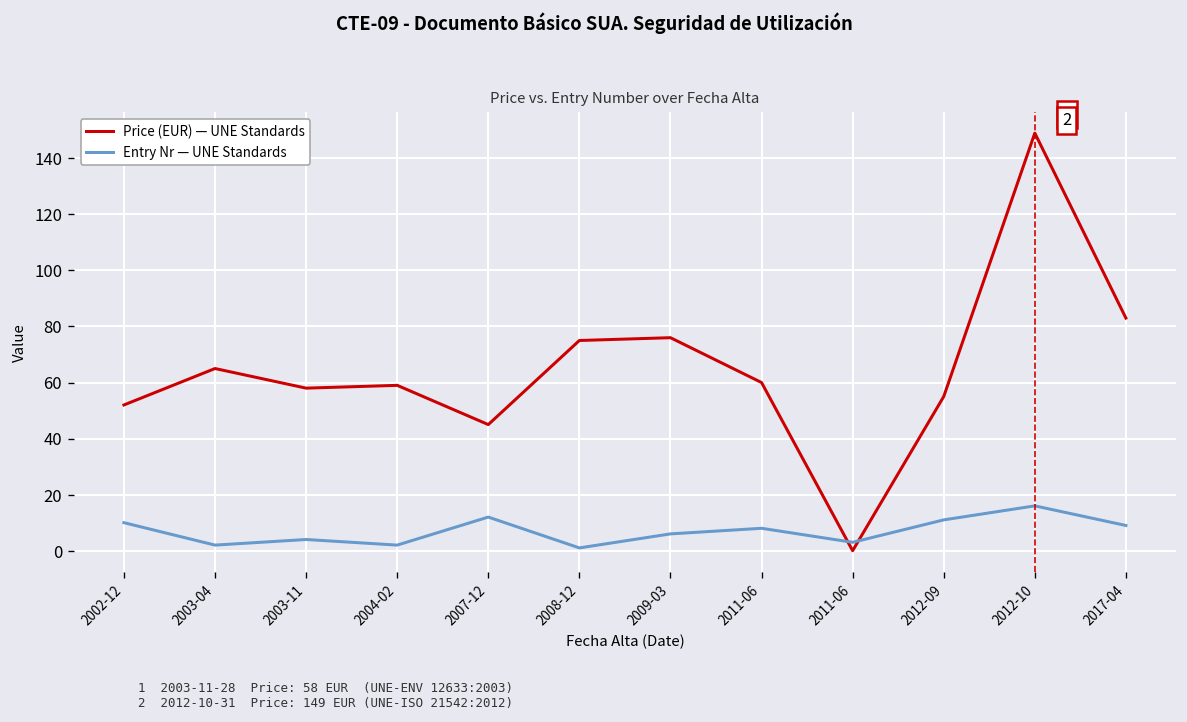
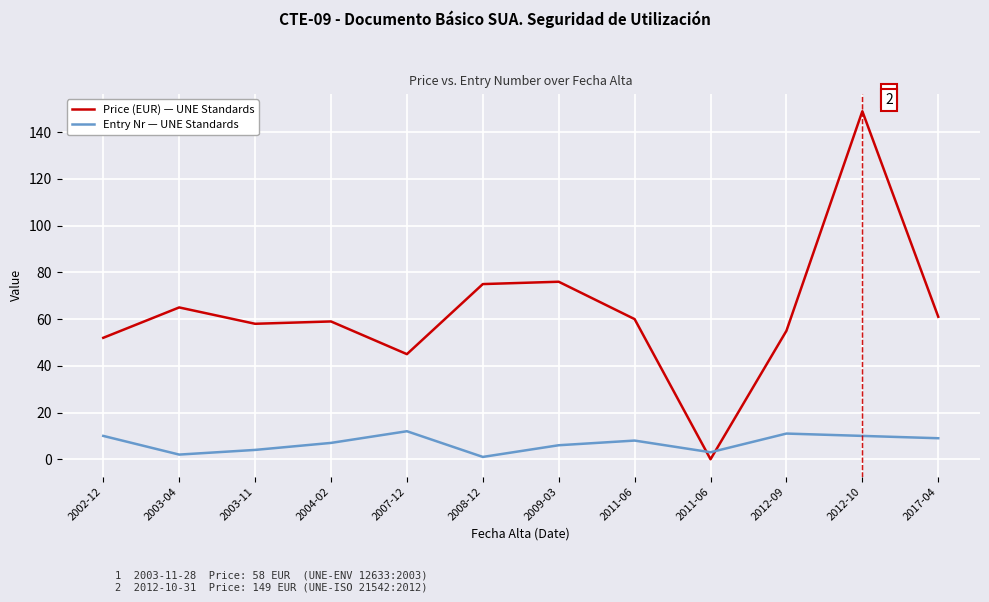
Entry Nr — UNE Standards, 2004-02: 2 -> 7
Entry Nr — UNE Standards, 2012-10: 16 -> 10
Price (EUR) — UNE Standards, 2017-04: 83 -> 61
